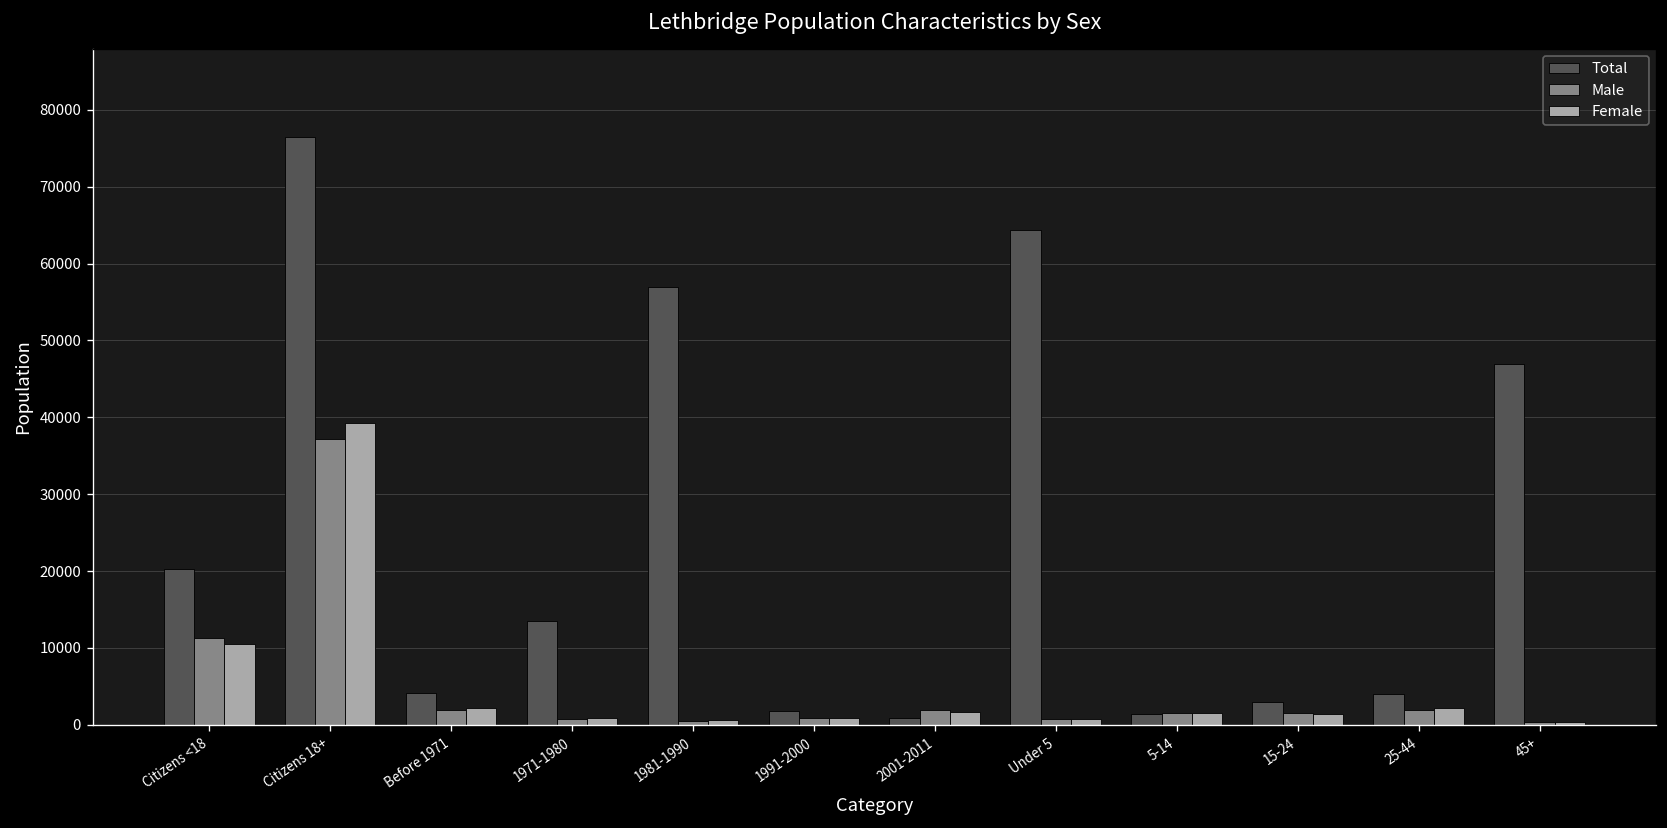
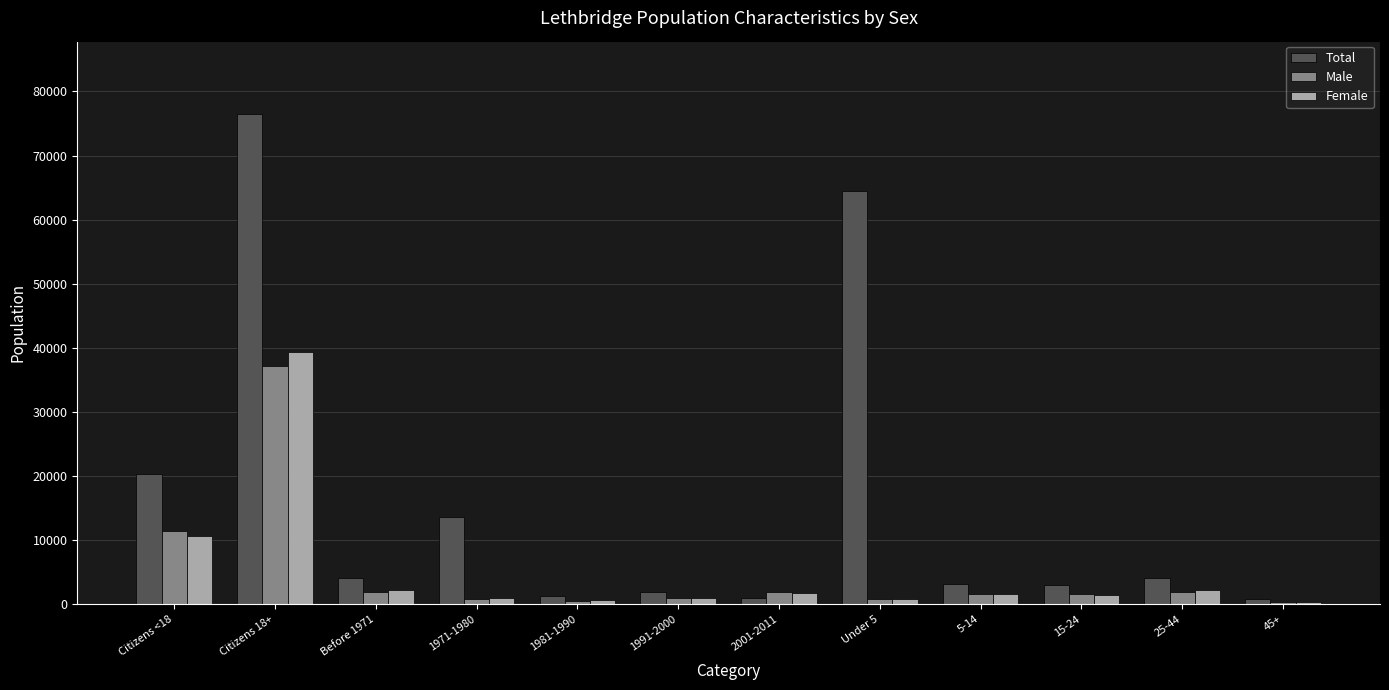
Total, 1981-1990: 57000 -> 1000
Total, 5-14: 1000 -> 3000
Total, 45+: 47000 -> 1000
